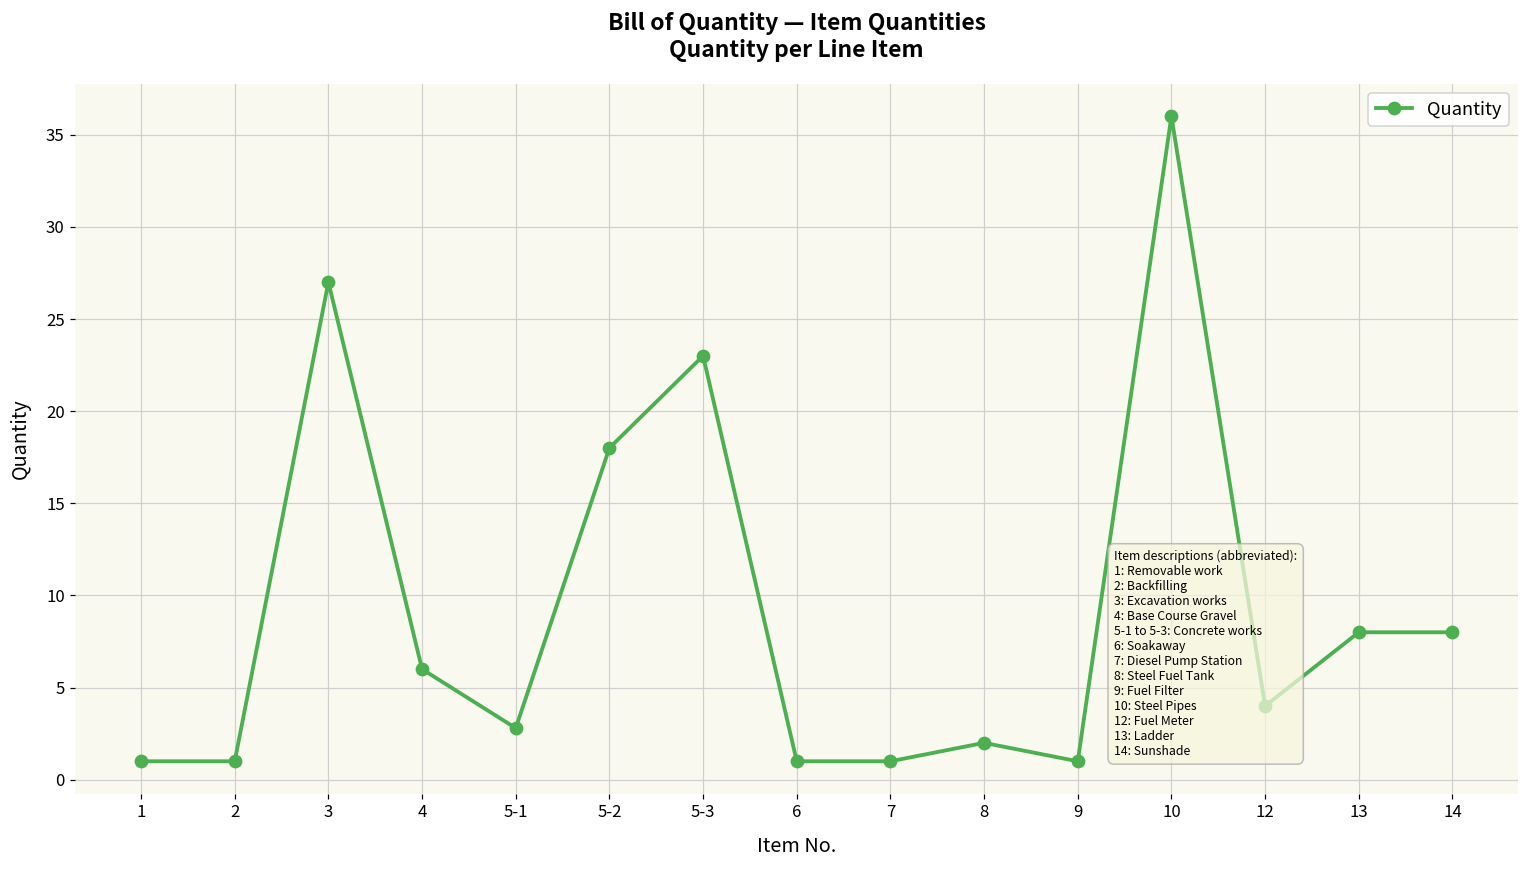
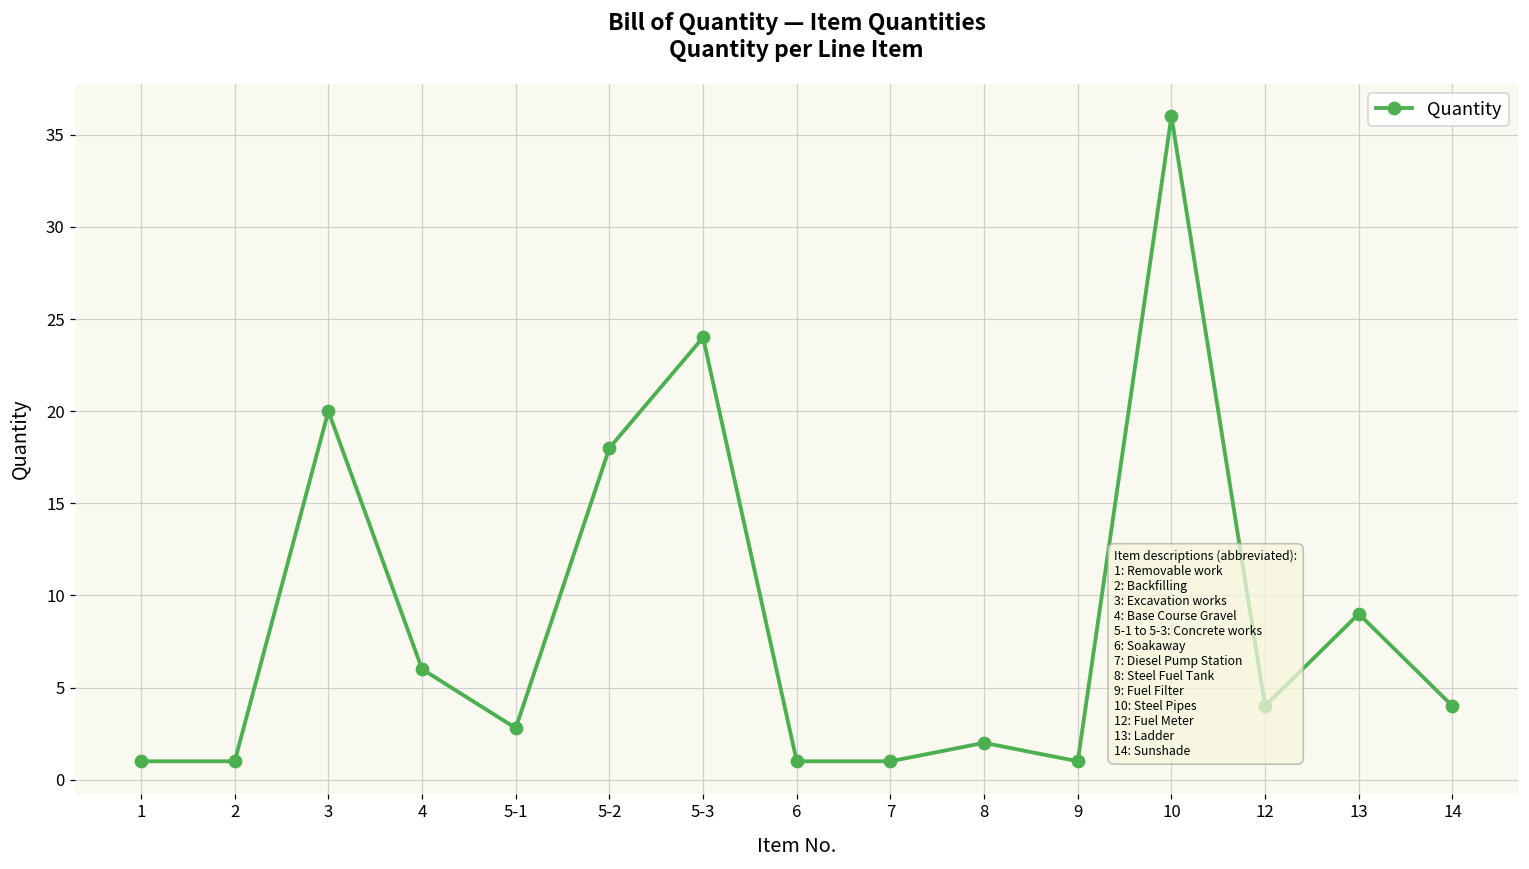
3: 27 -> 20
5-3: 23 -> 24
13: 8 -> 9
14: 8 -> 4
